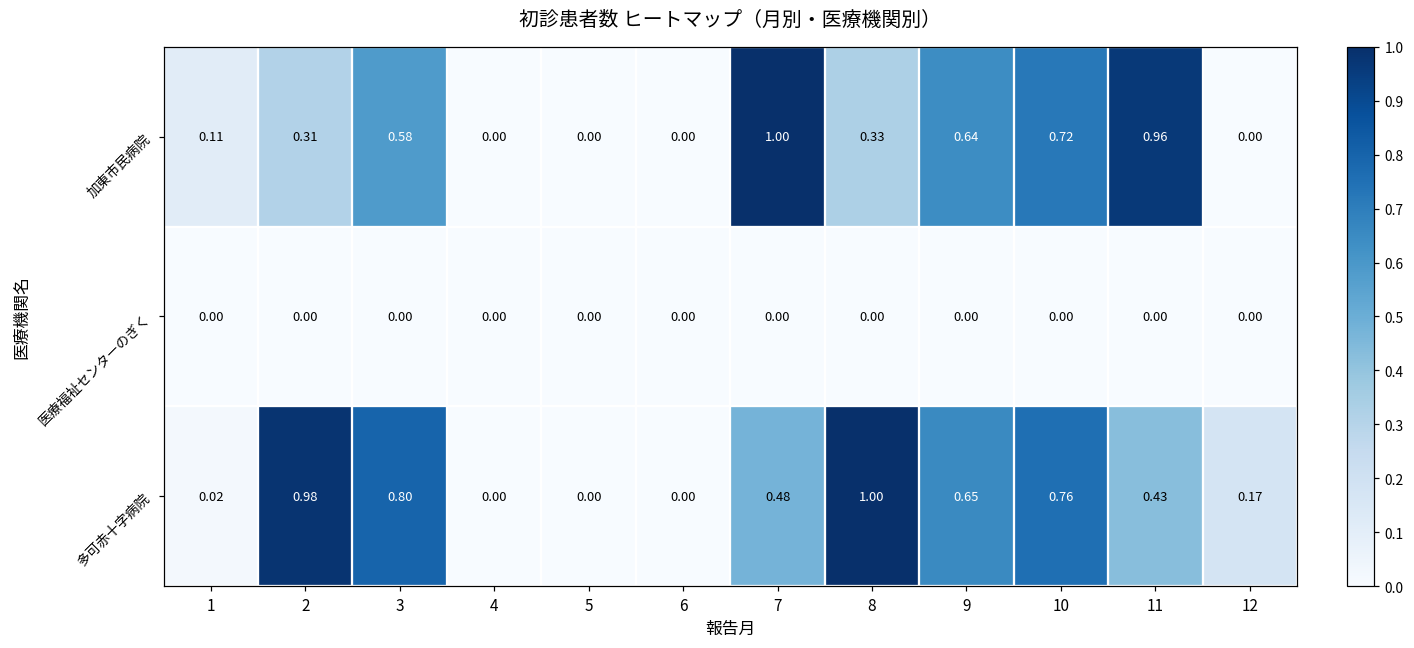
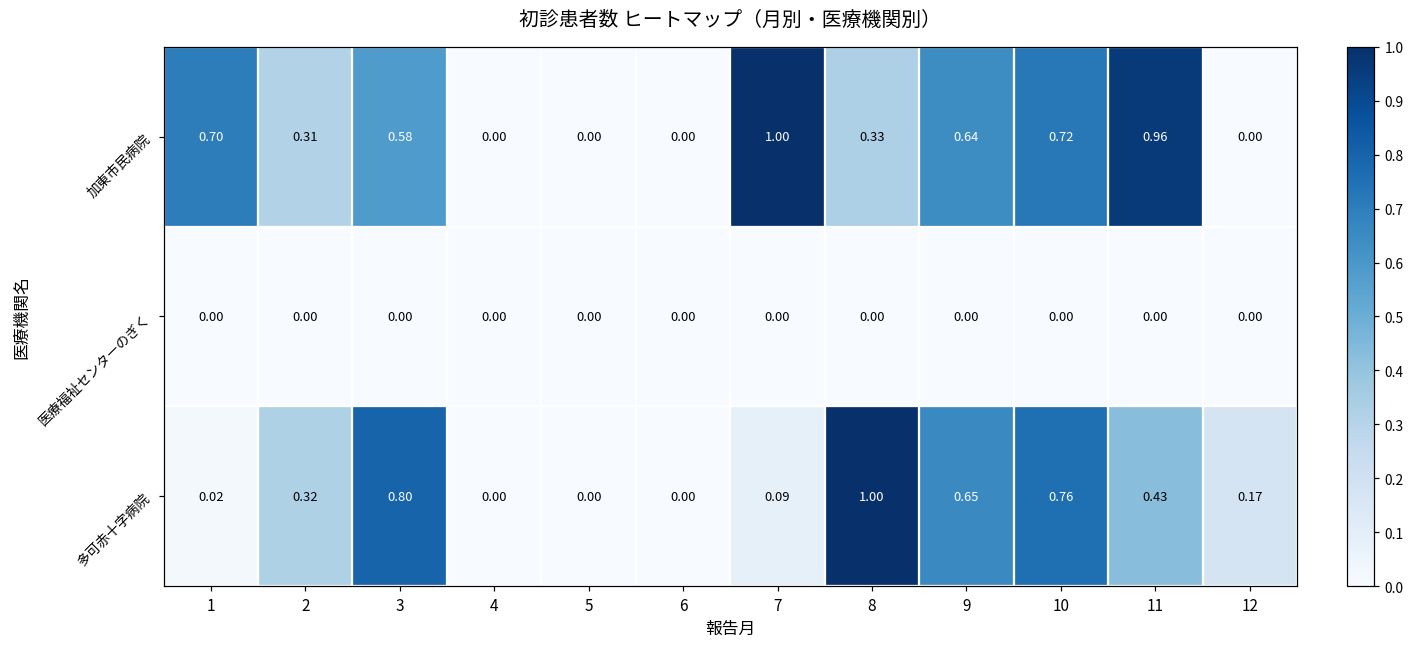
加東市民病院, 1: 0.11 -> 0.70
多可赤十字病院, 2: 0.98 -> 0.32
多可赤十字病院, 7: 0.48 -> 0.09
